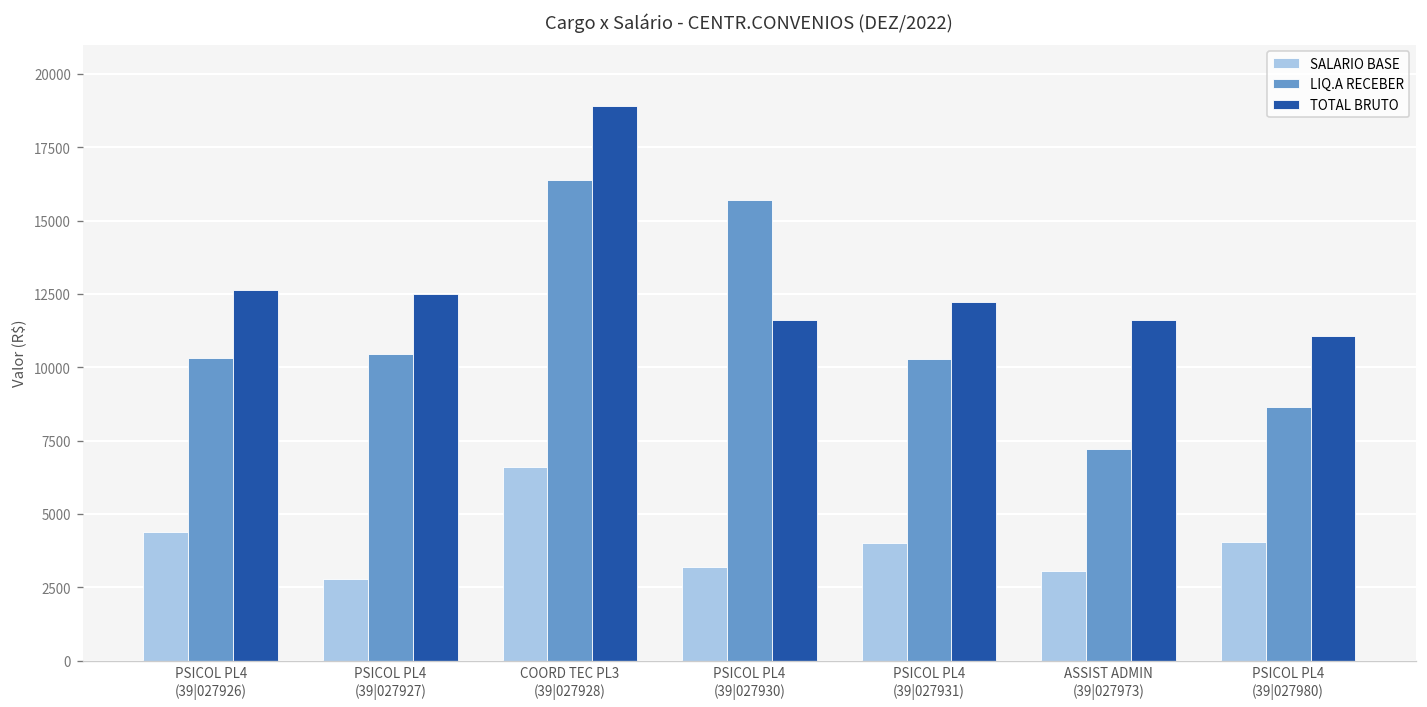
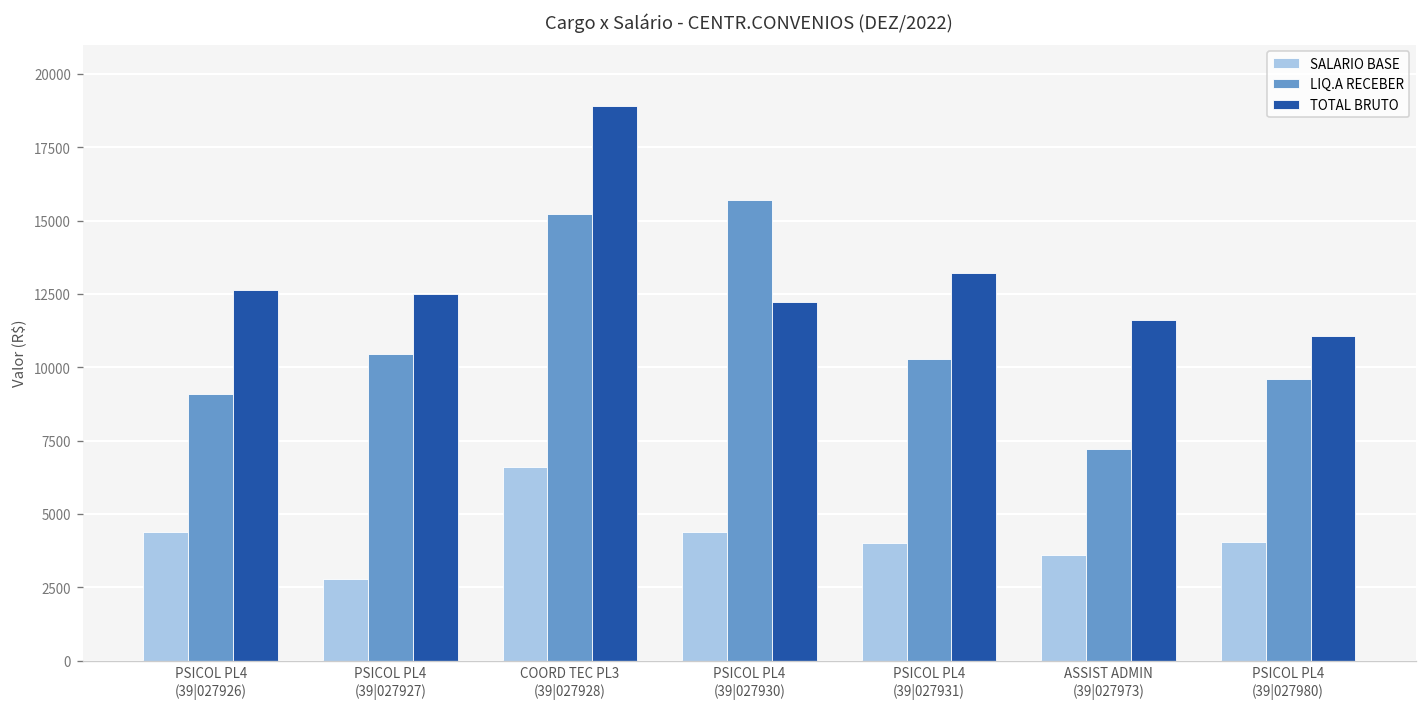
LIQ.A RECEBER, PSICOL PL4 (39|027926): 10300 -> 9100
LIQ.A RECEBER, COORD TEC PL3 (39|027928): 16400 -> 15200
SALARIO BASE, PSICOL PL4 (39|027930): 3200 -> 4400
TOTAL BRUTO, PSICOL PL4 (39|027930): 11600 -> 12200
TOTAL BRUTO, PSICOL PL4 (39|027931): 12200 -> 13200
SALARIO BASE, ASSIST ADMIN (39|027973): 3100 -> 3600
LIQ.A RECEBER, PSICOL PL4 (39|027980): 8600 -> 9600
